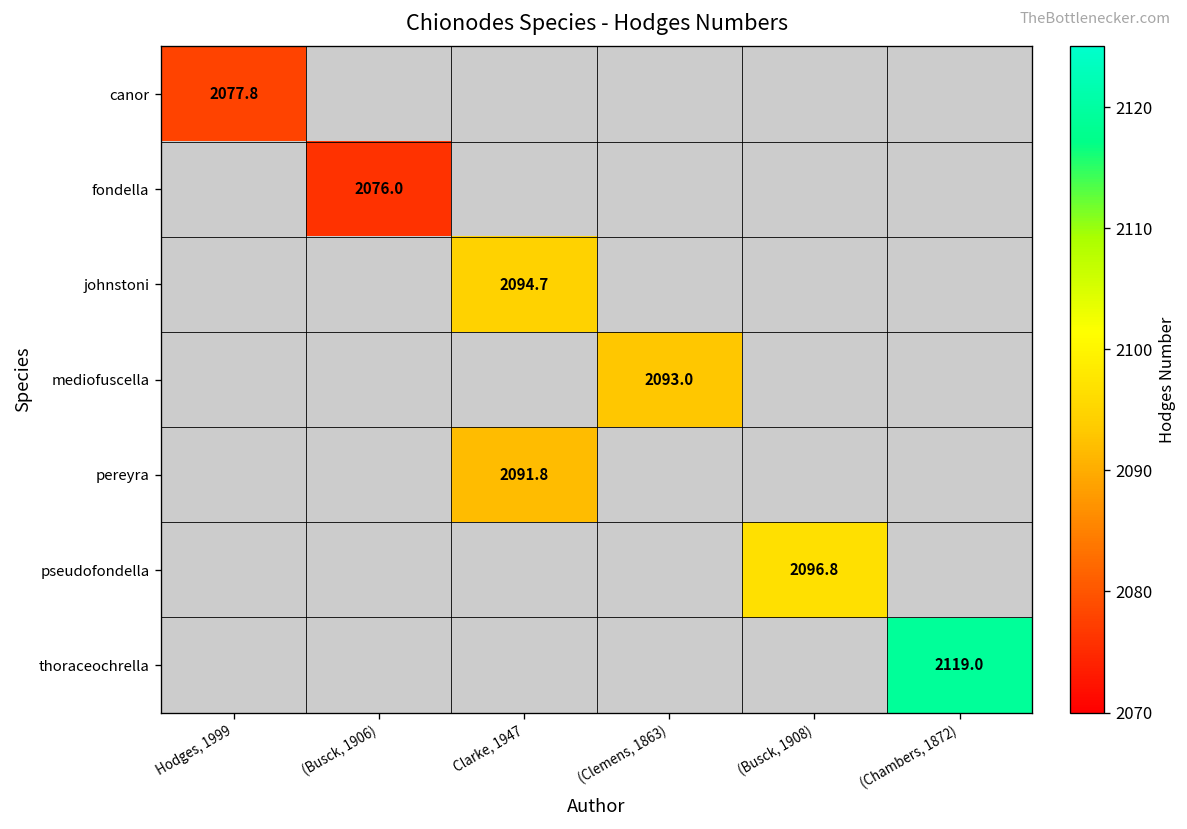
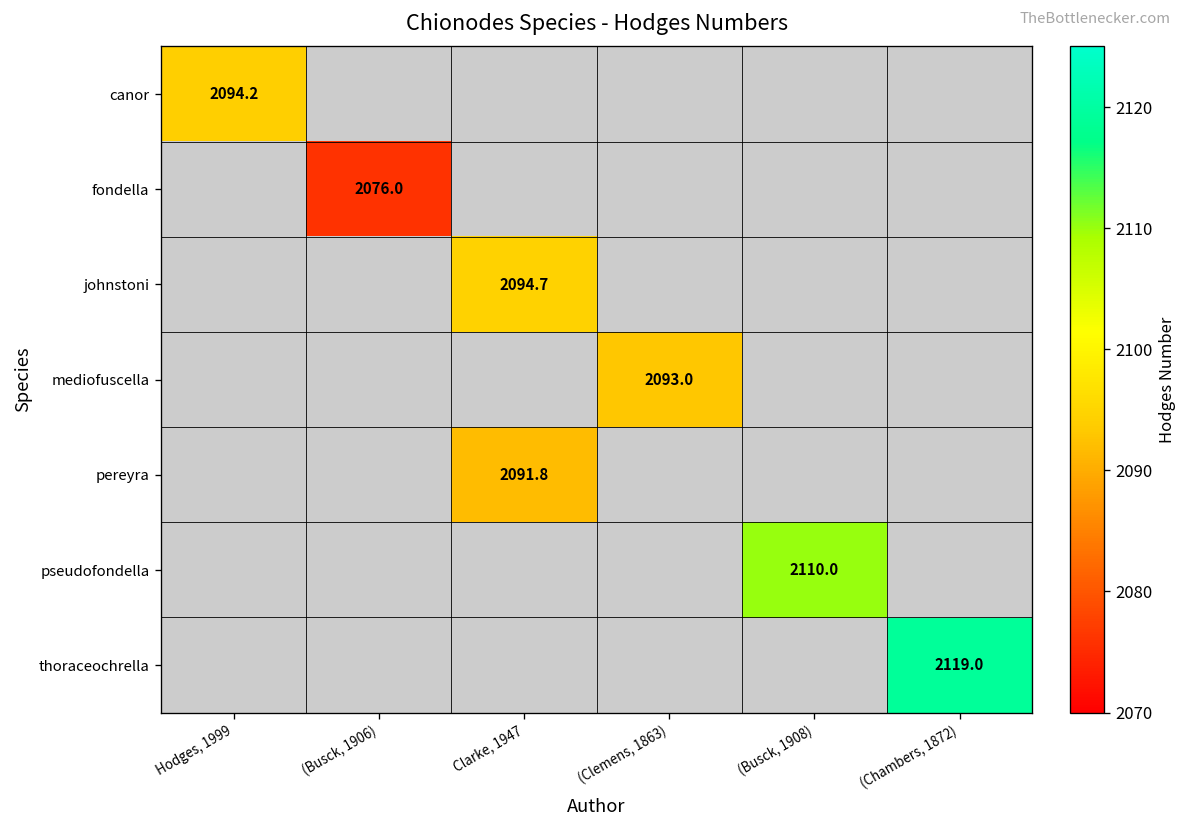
canor, Hodges, 1999: 2077.8 -> 2094.2
pseudofondella, (Busck, 1908): 2096.8 -> 2110.0
